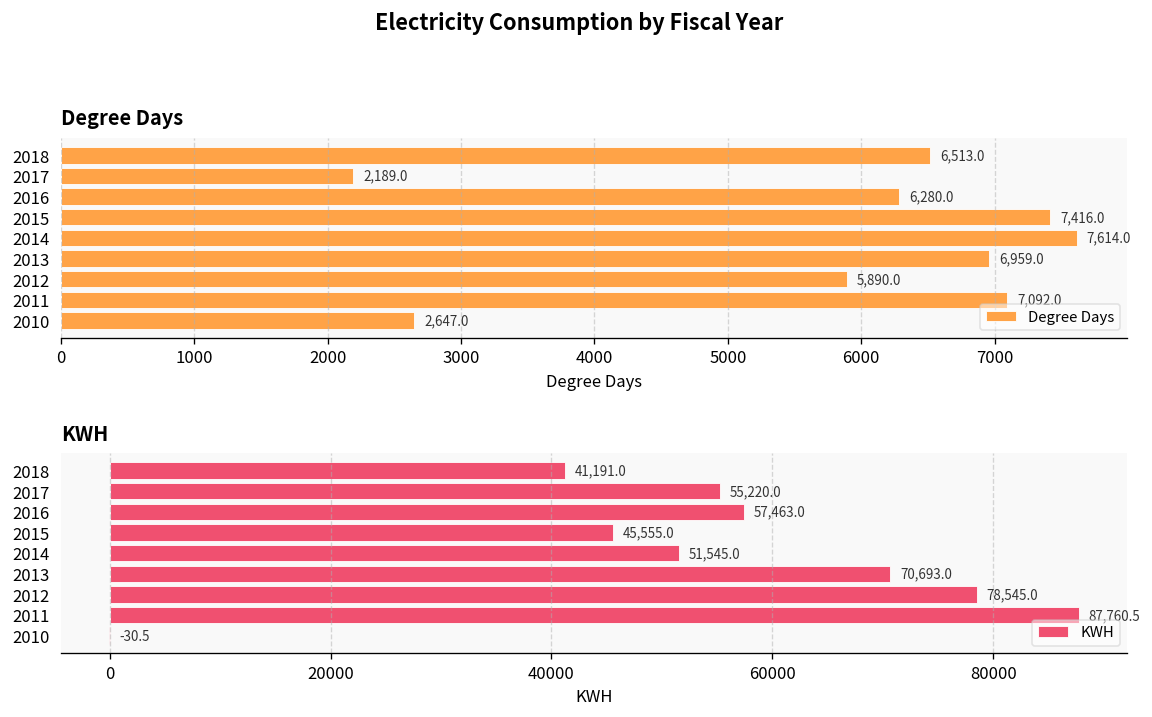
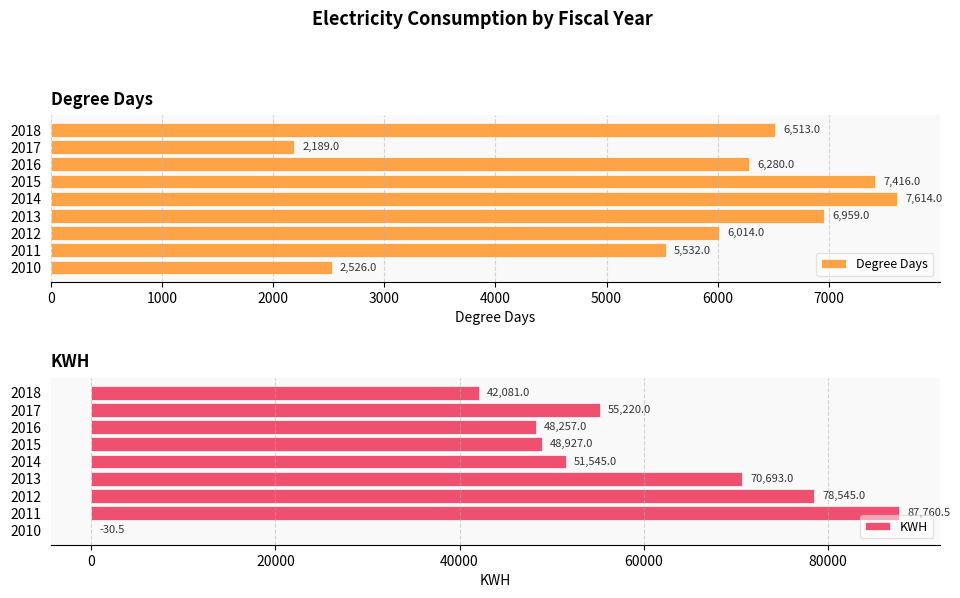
Degree Days, 2012: 5,890.0 -> 6,014.0
Degree Days, 2011: 7090 -> 5530
Degree Days, 2010: 2,647.0 -> 2,526.0
KWH, 2018: 41,191.0 -> 42,081.0
KWH, 2016: 57,463.0 -> 48,257.0
KWH, 2015: 45,555.0 -> 48,927.0
